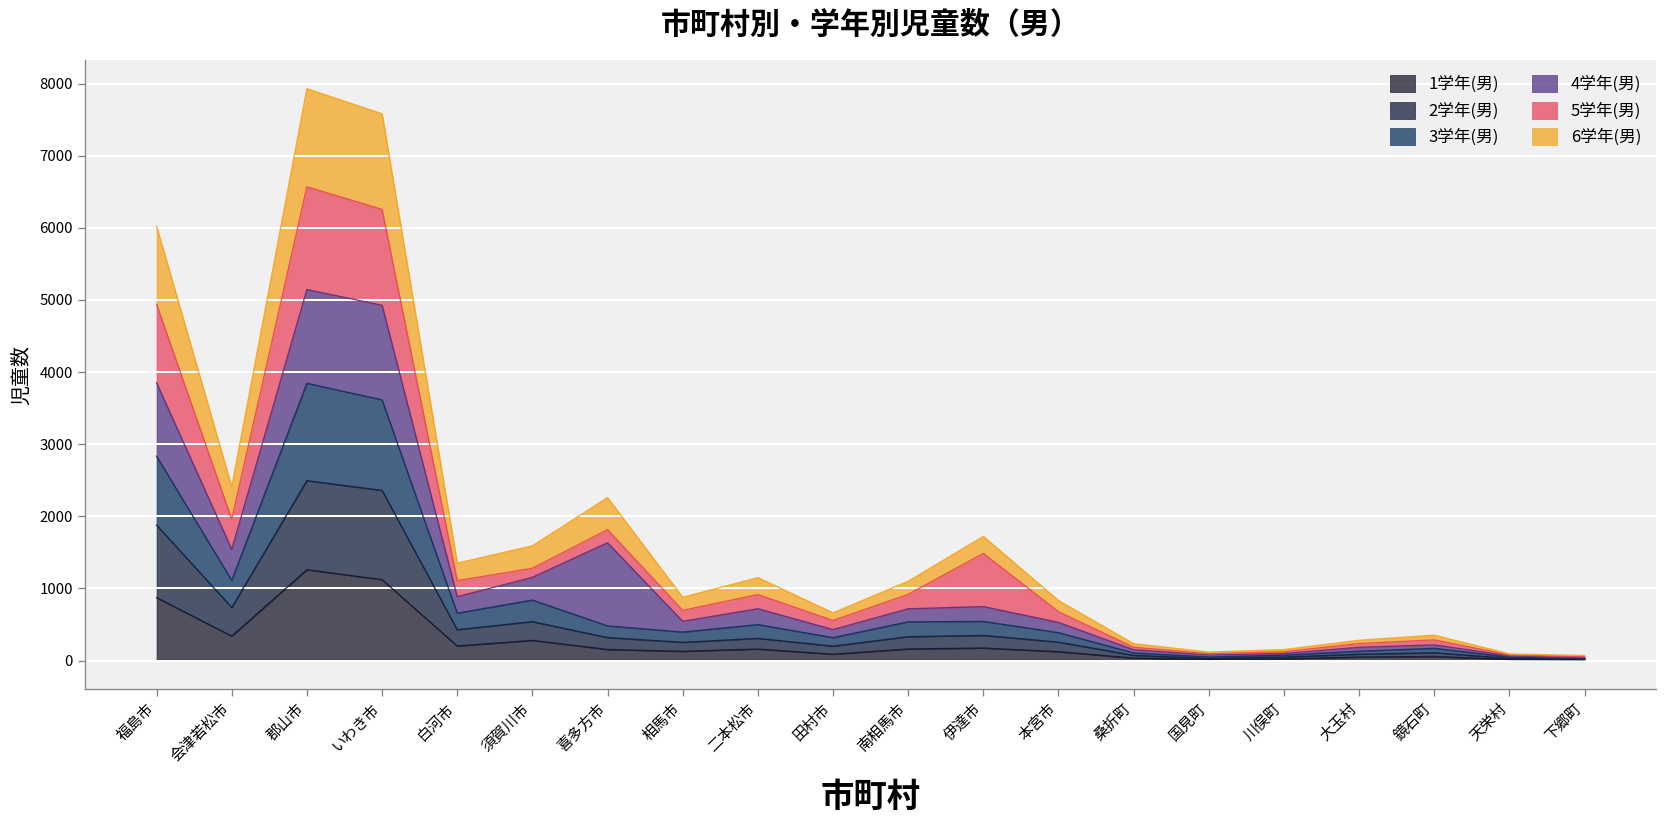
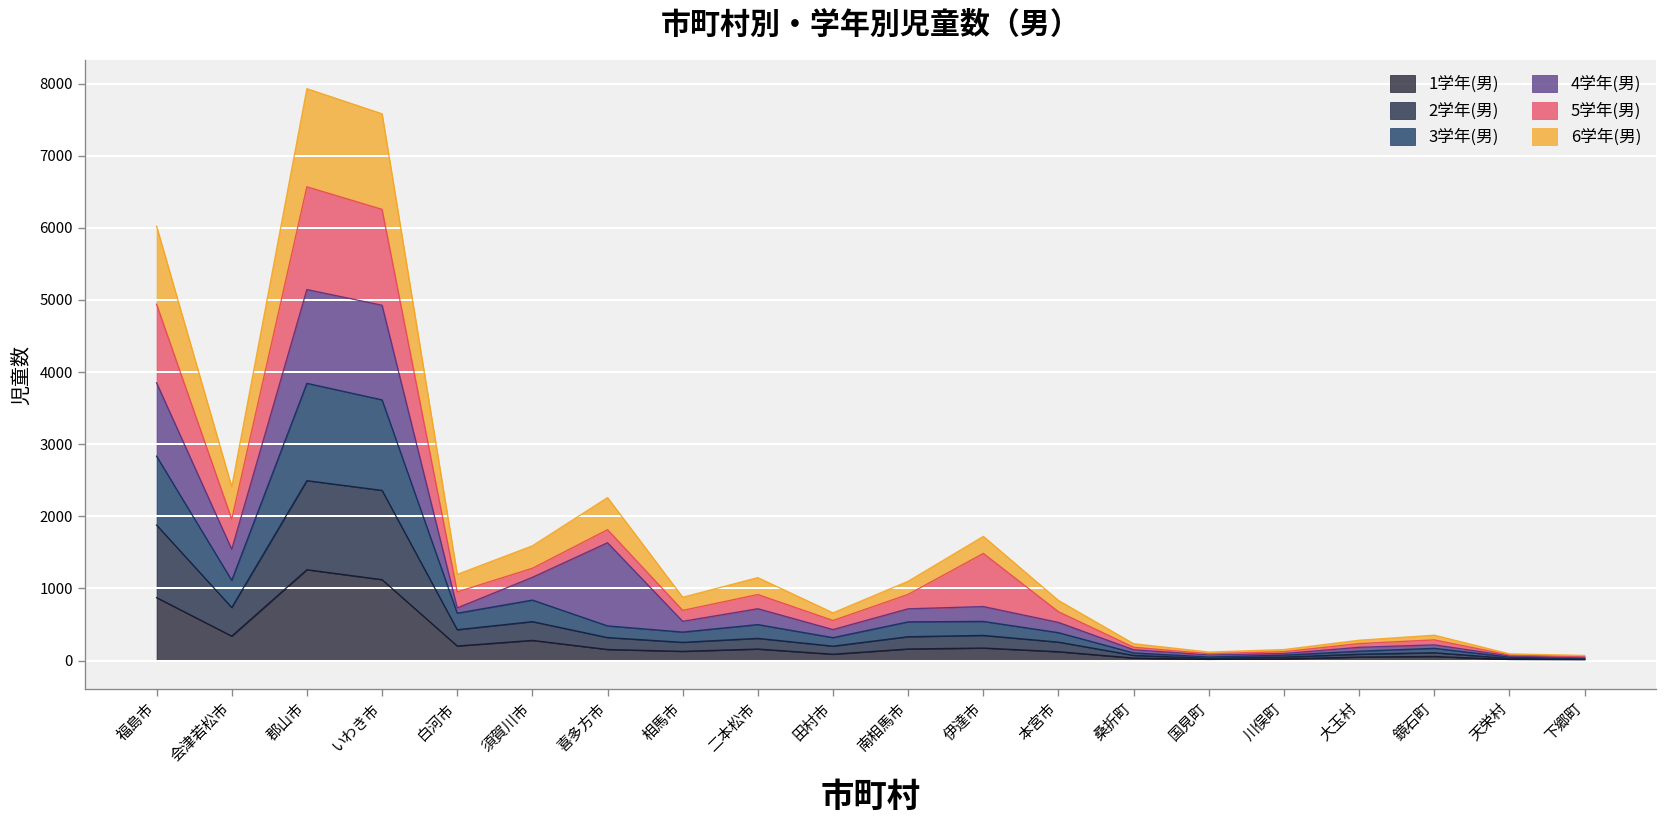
4学年(男), 白河市: 200 -> 100
